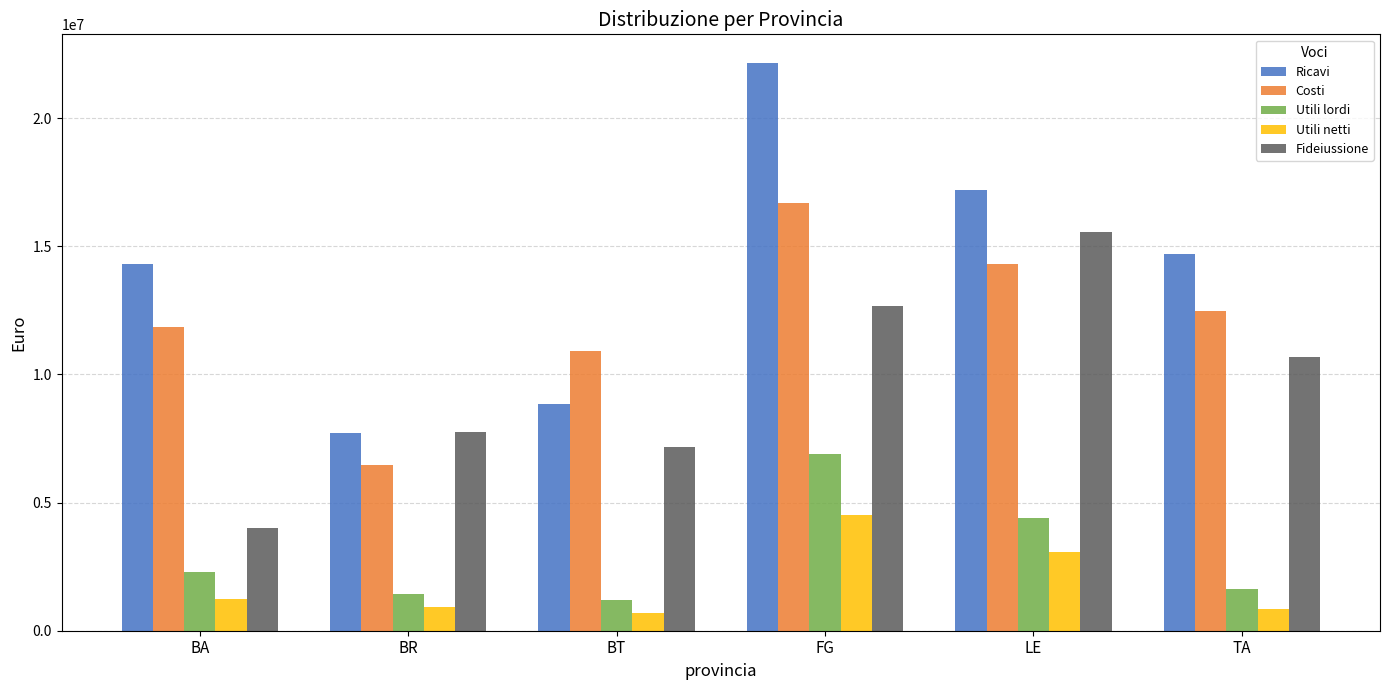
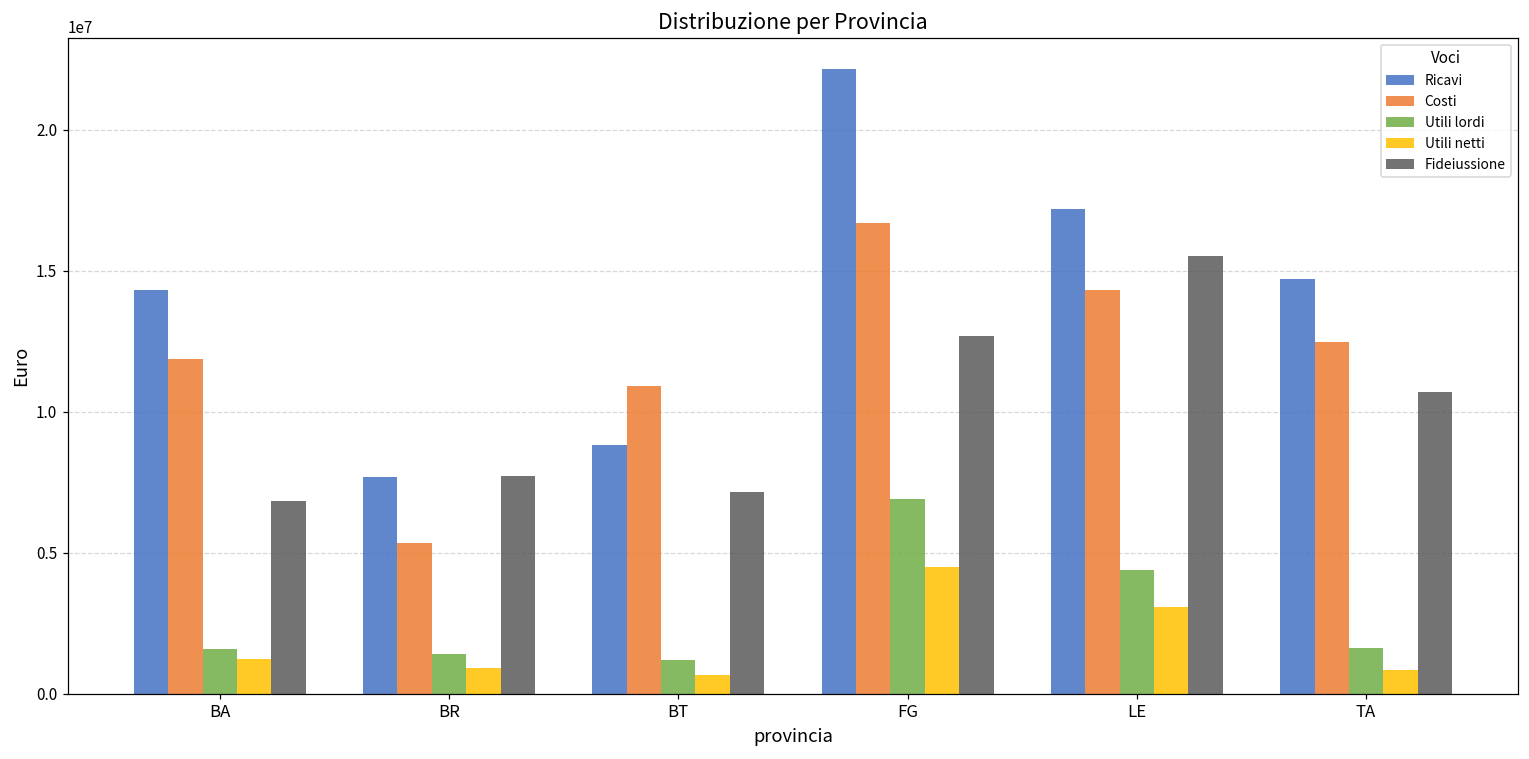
Utili lordi, BA: 2300000 -> 1600000
Fideiussione, BA: 4000000 -> 6800000
Costi, BR: 6500000 -> 5400000
